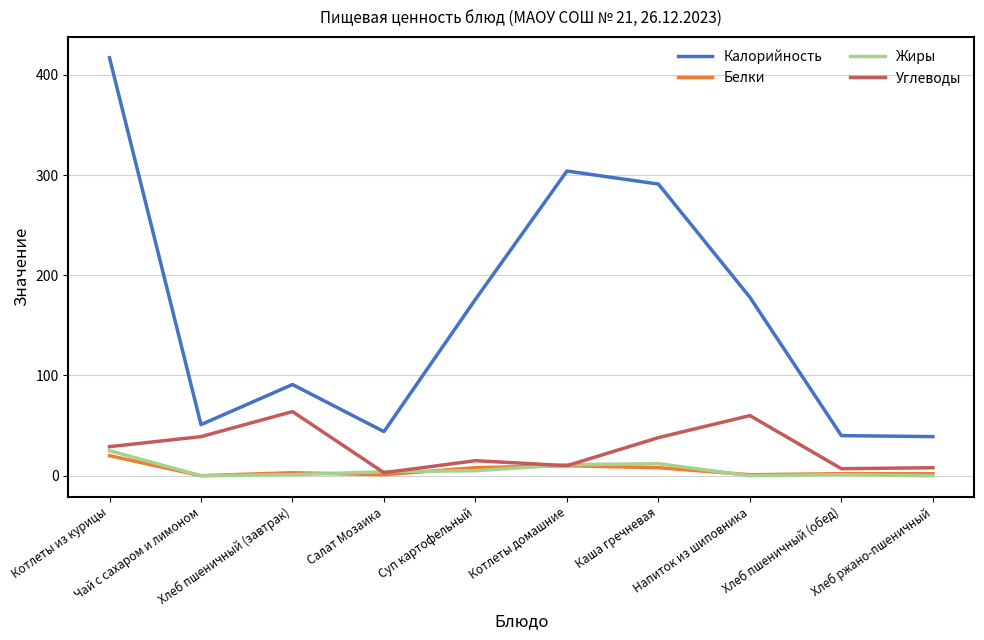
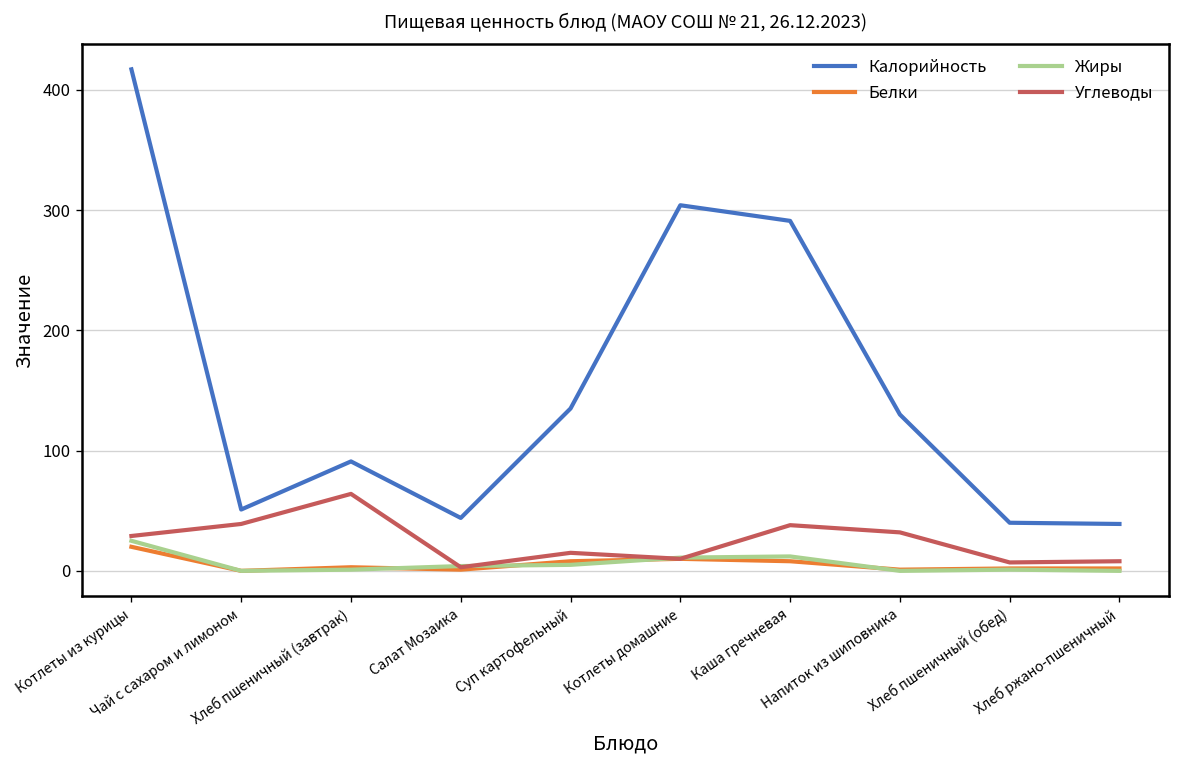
Калорийность, Суп картофельный: 176 -> 135
Калорийность, Напиток из шиповника: 178 -> 130
Углеводы, Напиток из шиповника: 60 -> 32
